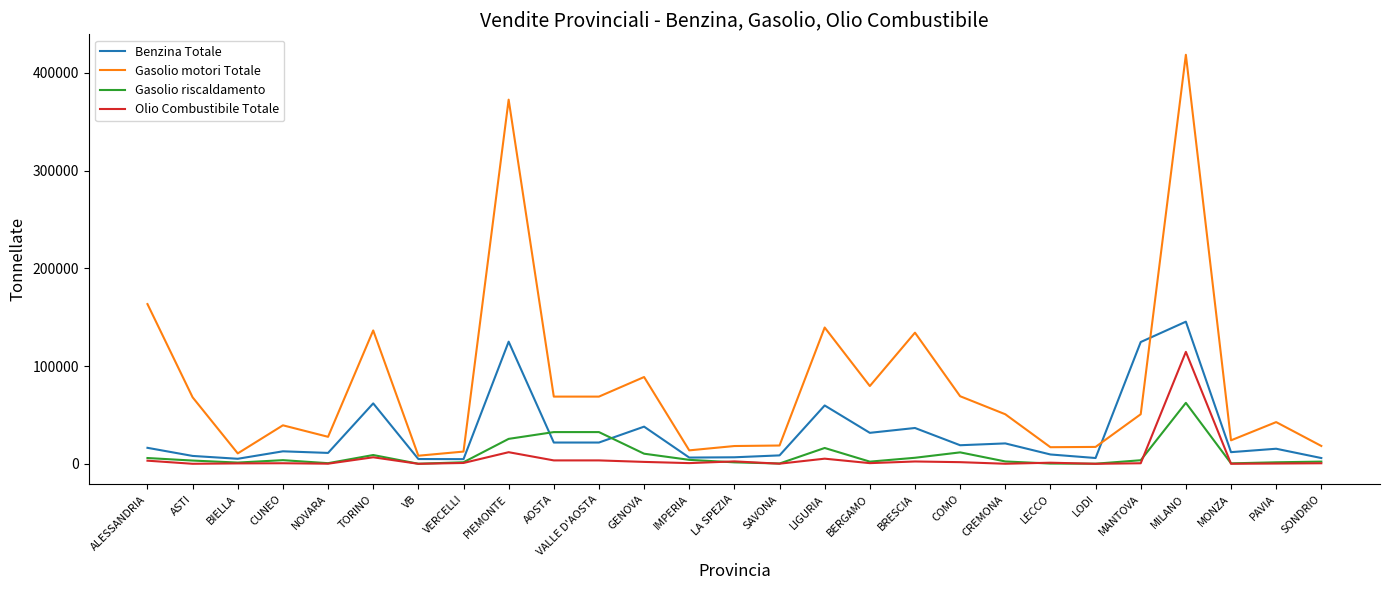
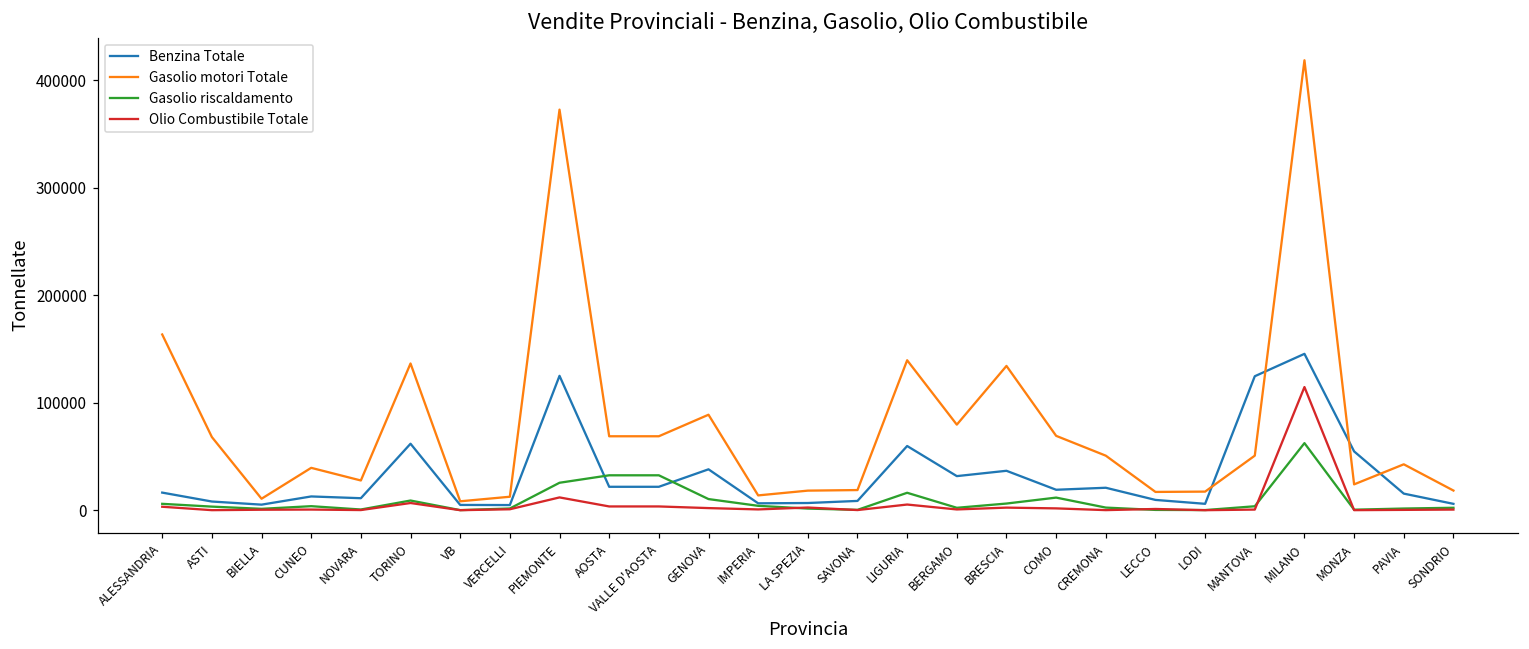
Benzina Totale, MONZA: 10000 -> 50000
